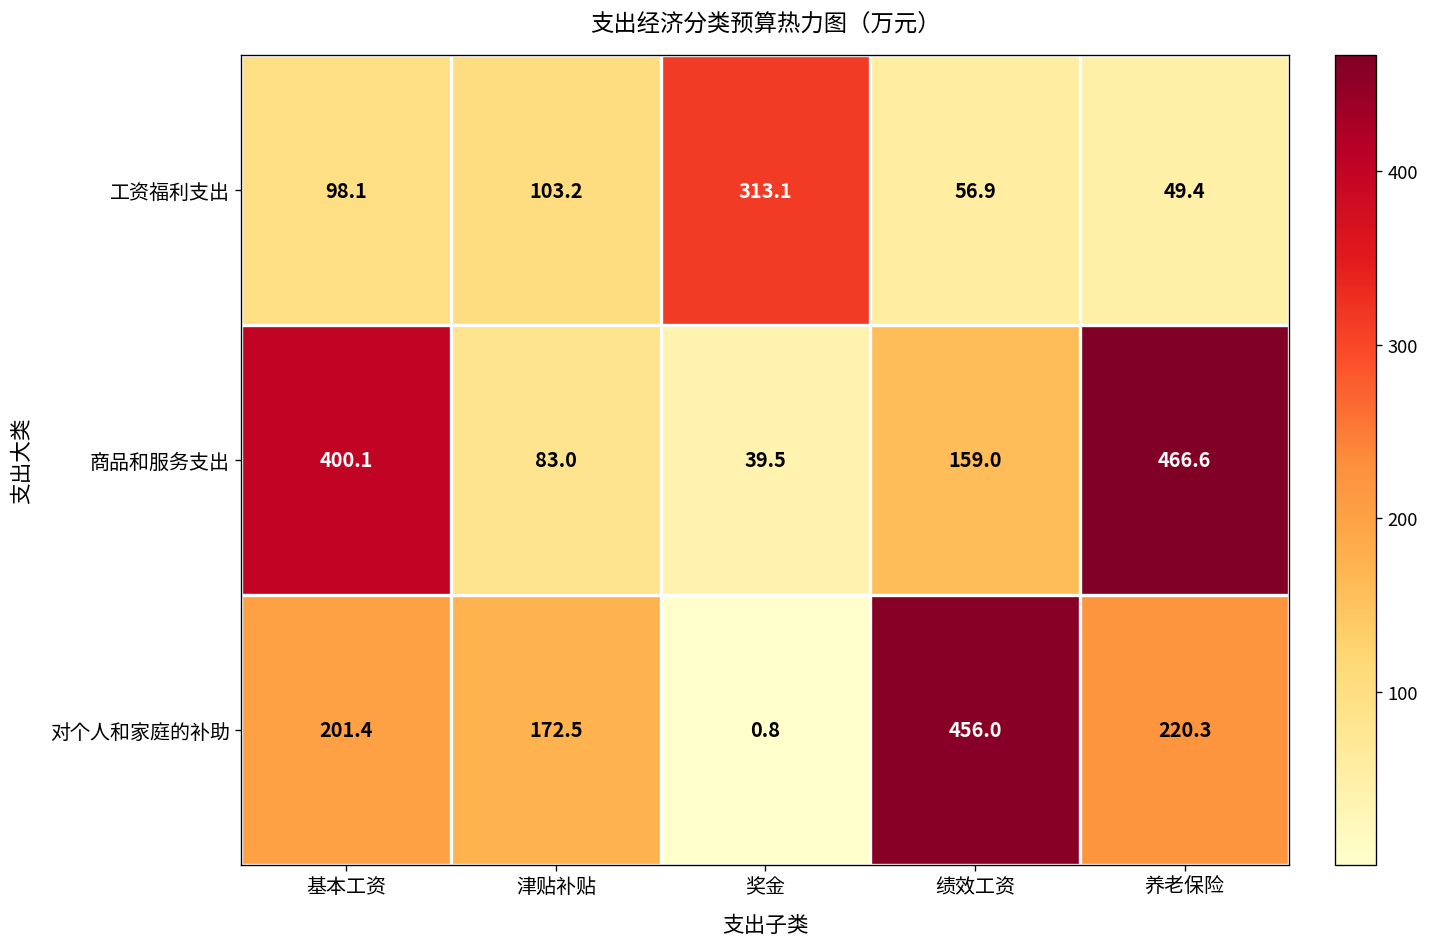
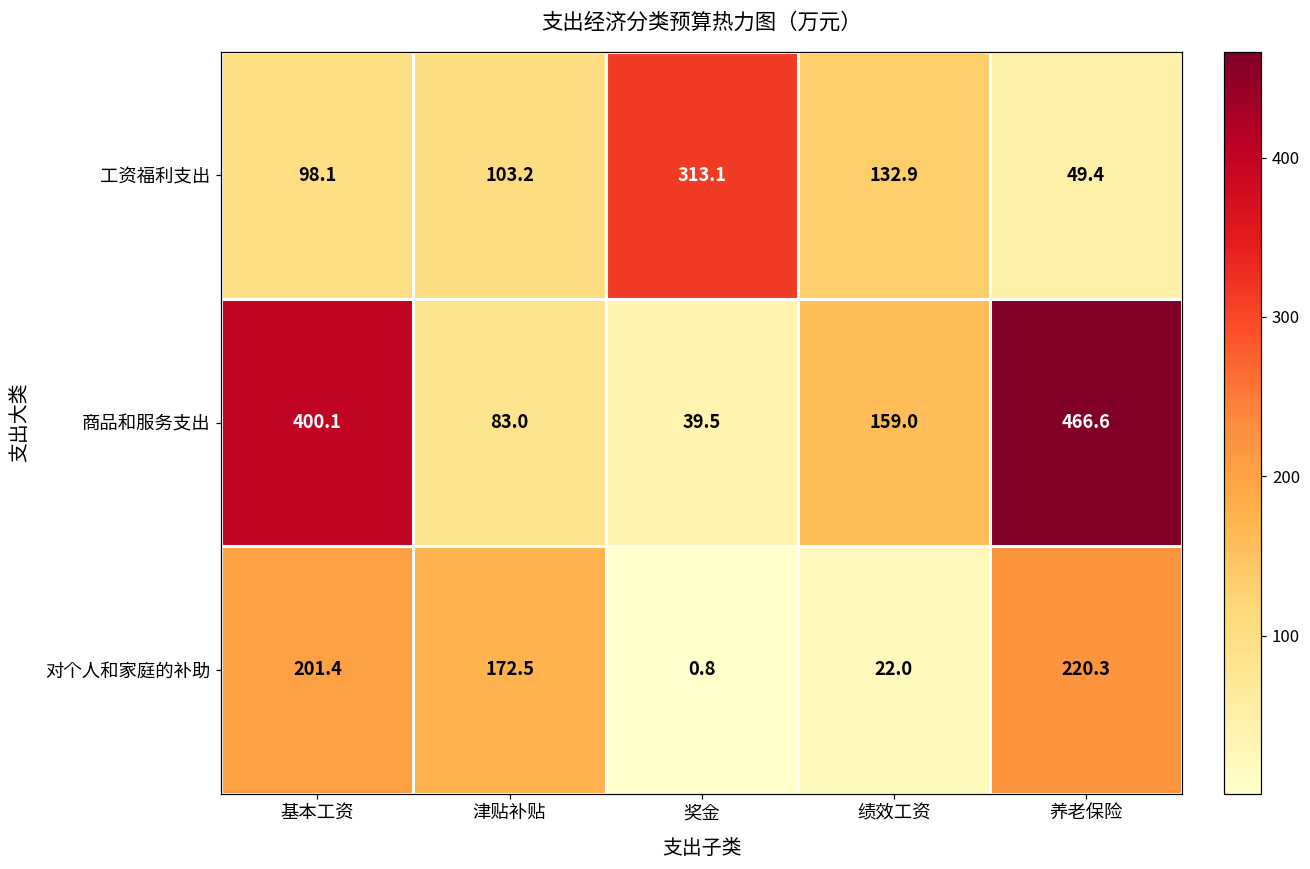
工资福利支出, 绩效工资: 56.9 -> 132.9
对个人和家庭的补助, 绩效工资: 456.0 -> 22.0
